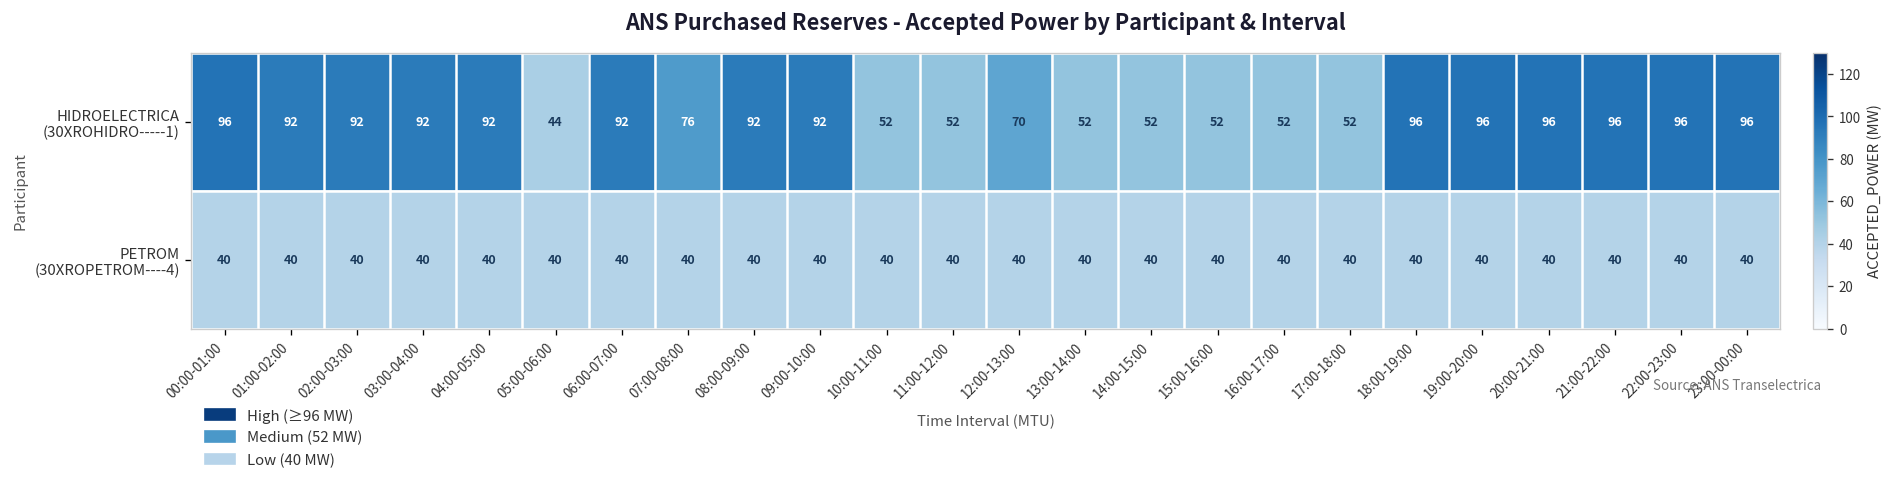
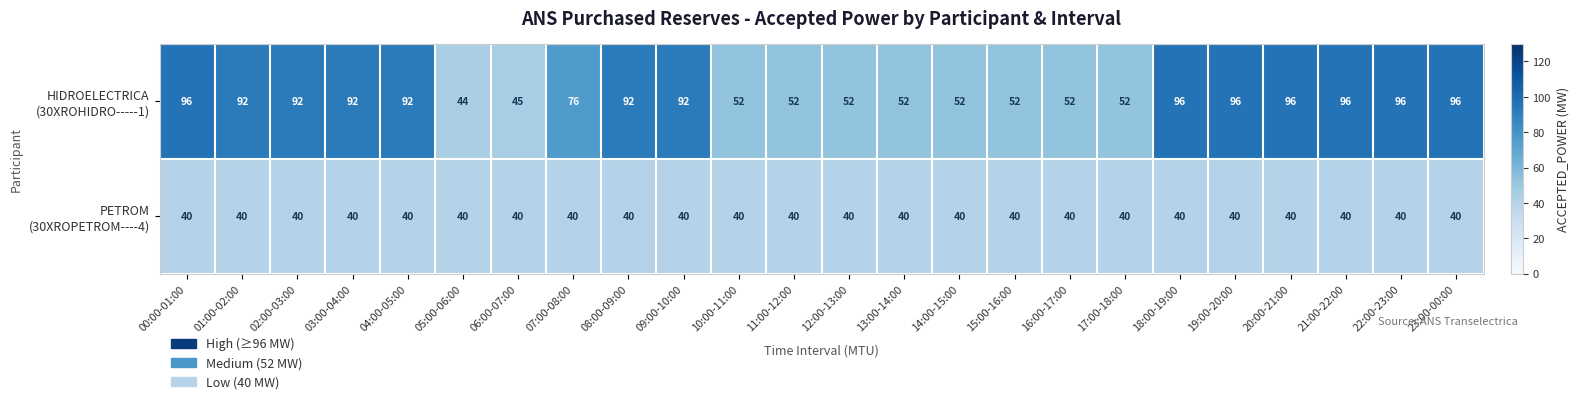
HIDROELECTRICA (30XROHIDRO-----1), 06:00-07:00: 92 -> 45
HIDROELECTRICA (30XROHIDRO-----1), 12:00-13:00: 70 -> 52
